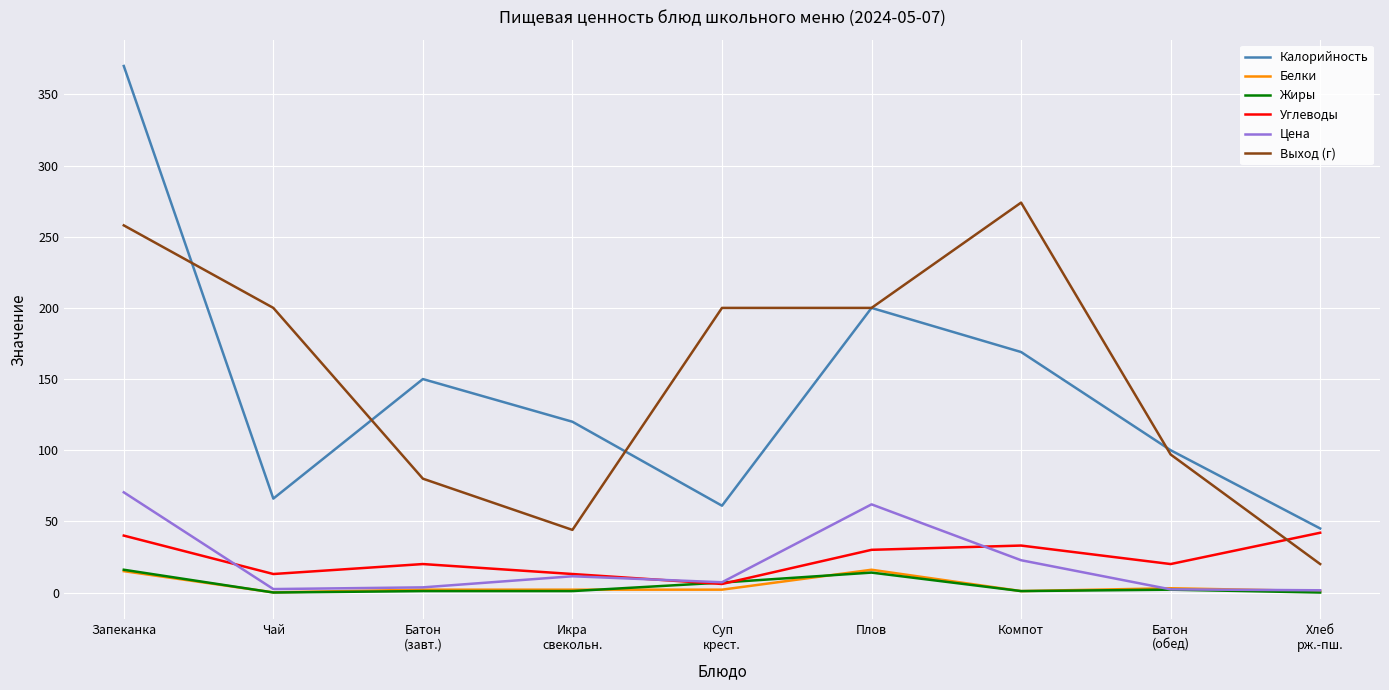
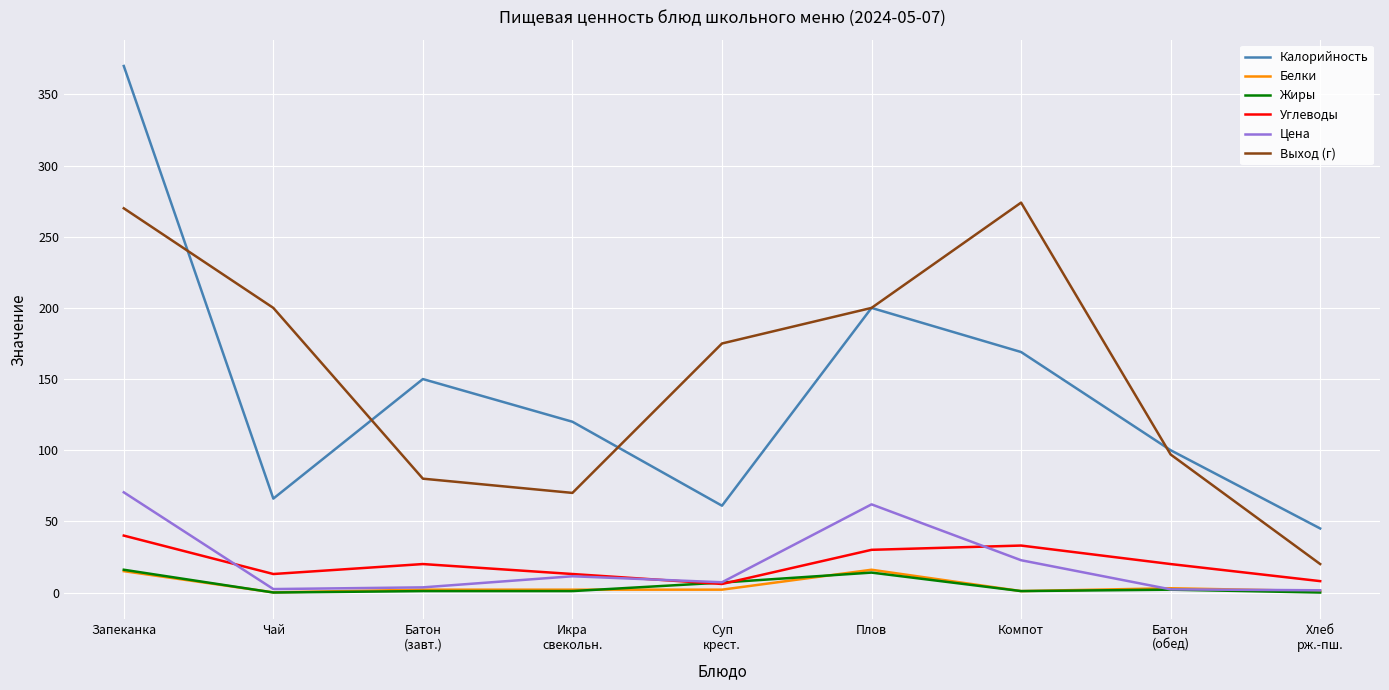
Выход (г), Запеканка: 258 -> 270
Выход (г), Икра свекольн.: 44 -> 70
Выход (г), Суп крест.: 200 -> 175
Углеводы, Хлеб рж.-пш.: 42 -> 8
